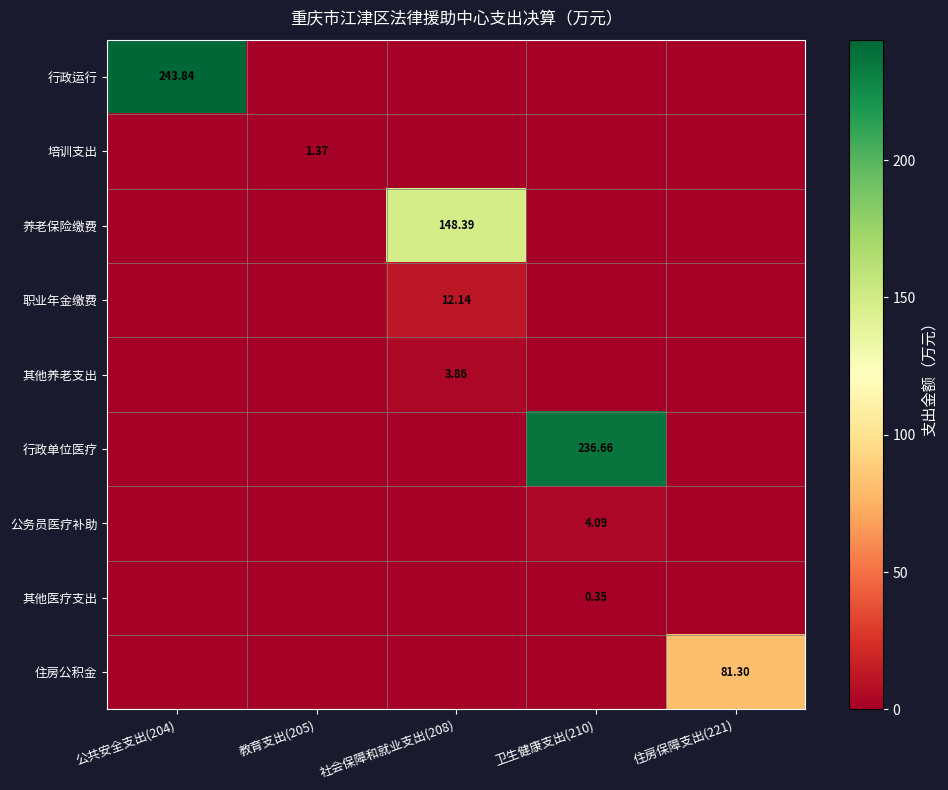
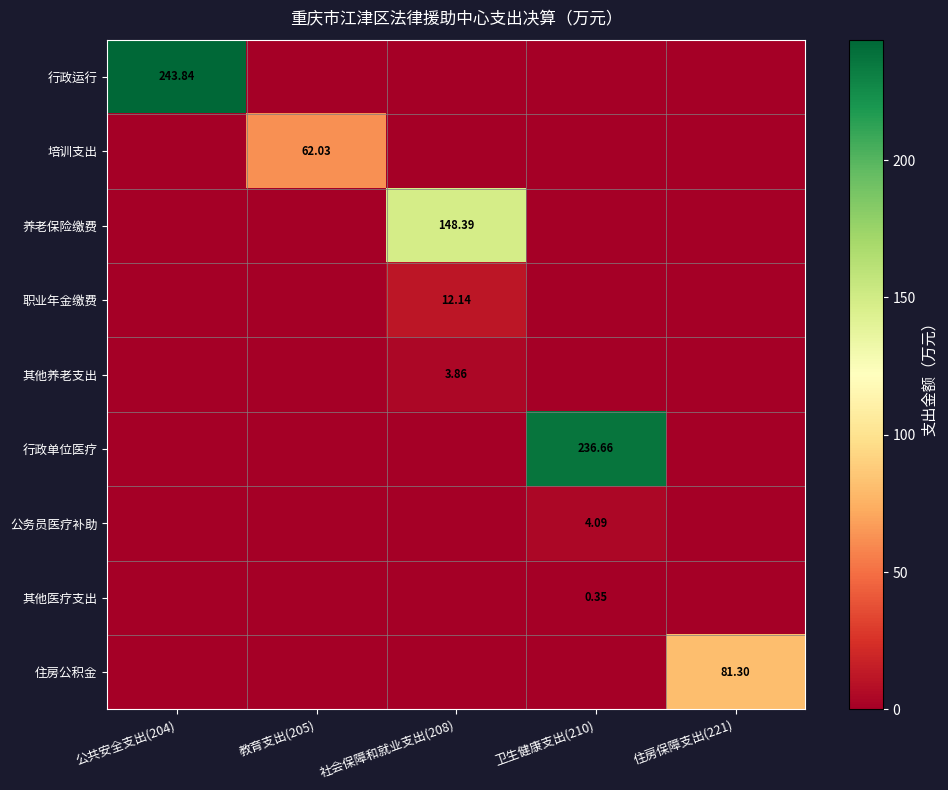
培训支出, 教育支出(205): 1.37 -> 62.03
